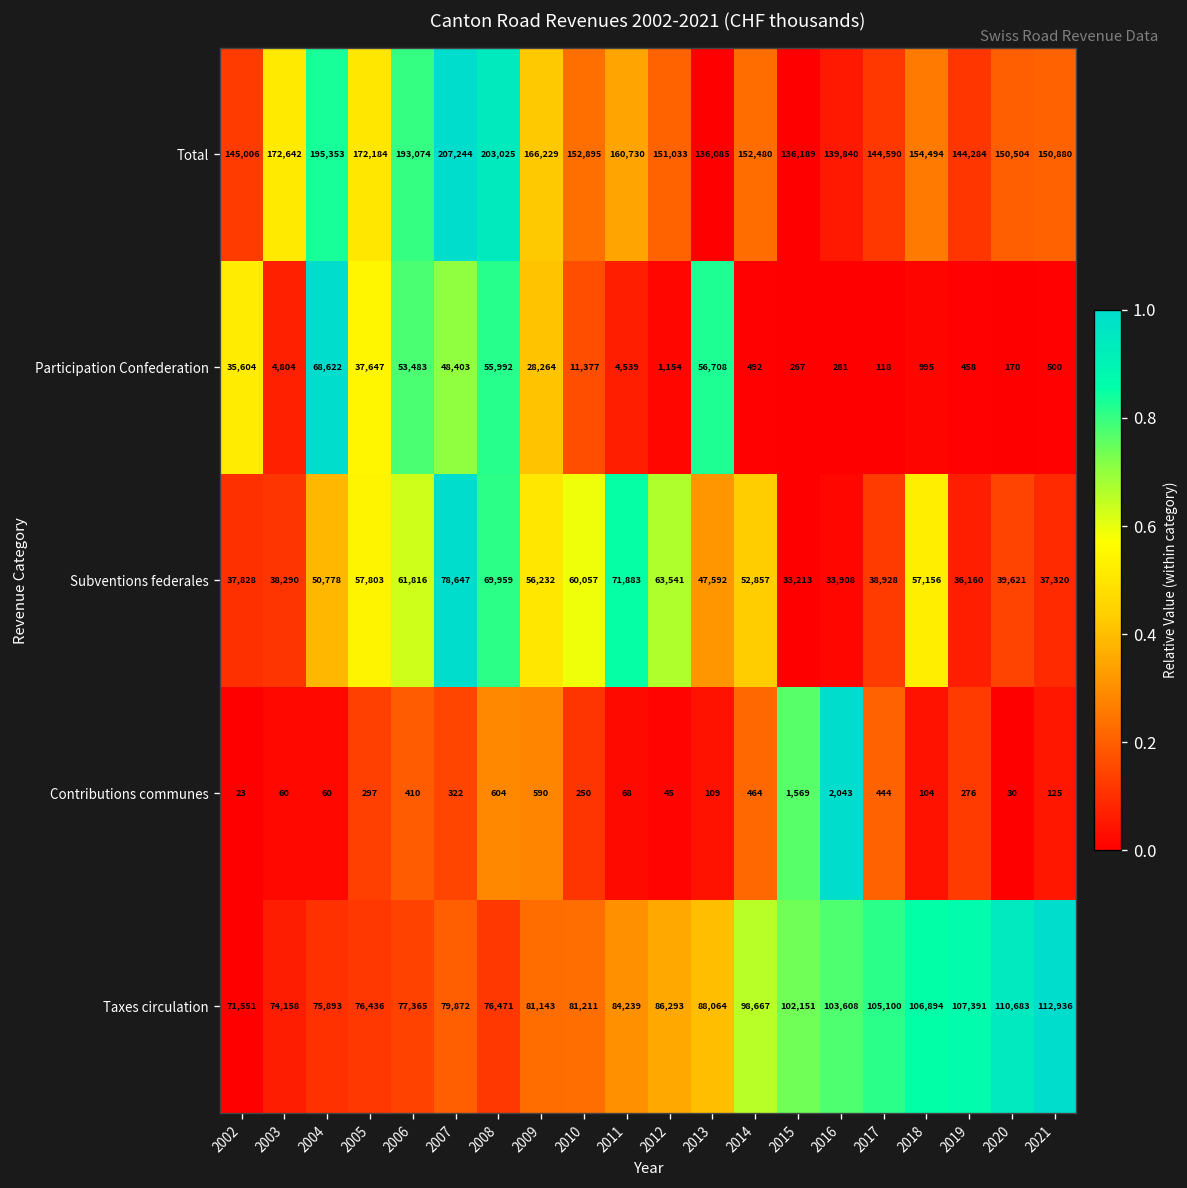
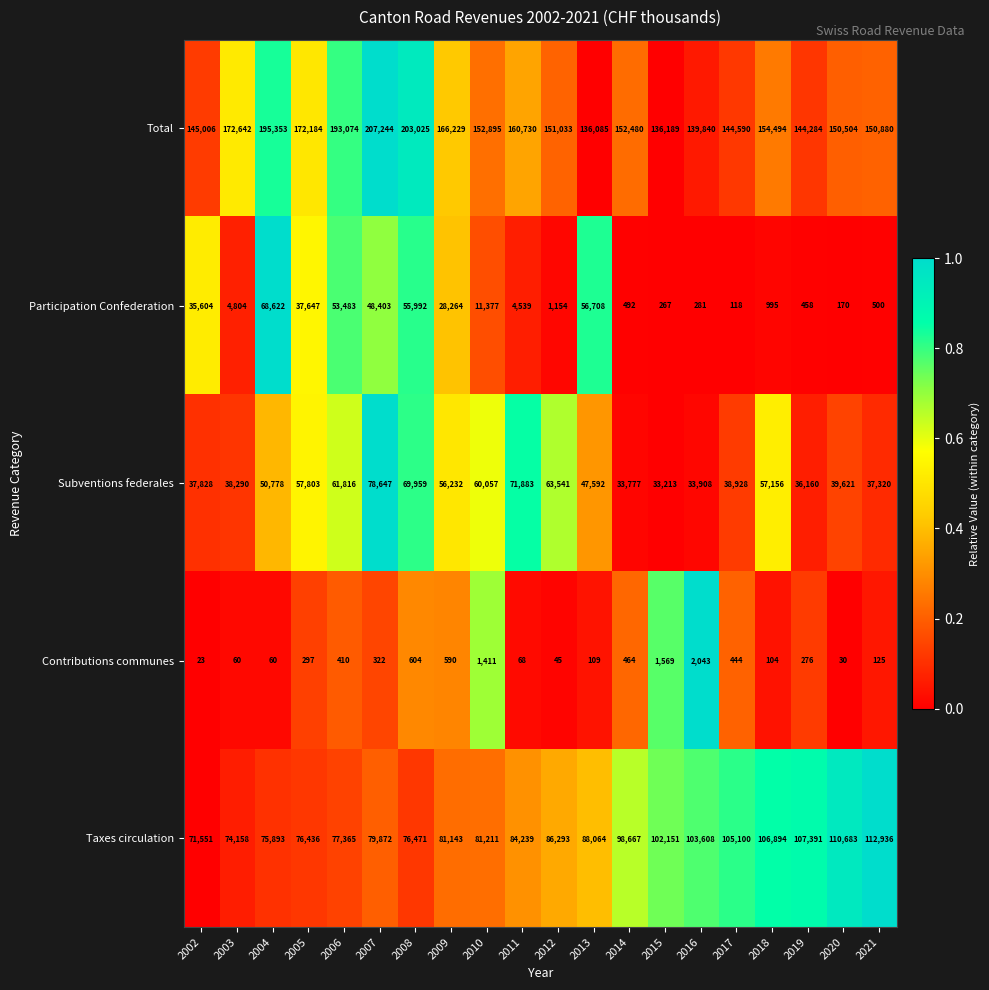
Subventions federales, 2014: 52,857 -> 33,777
Contributions communes, 2010: 250 -> 1,411
